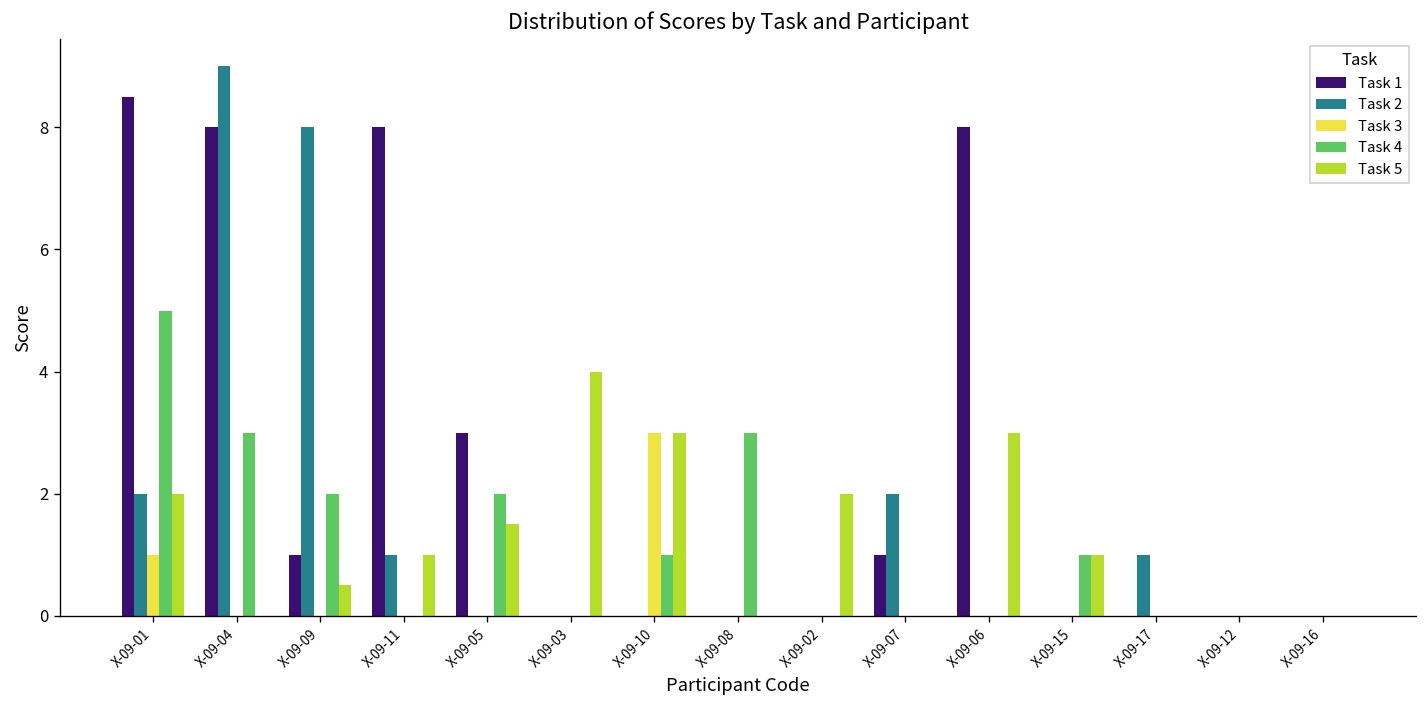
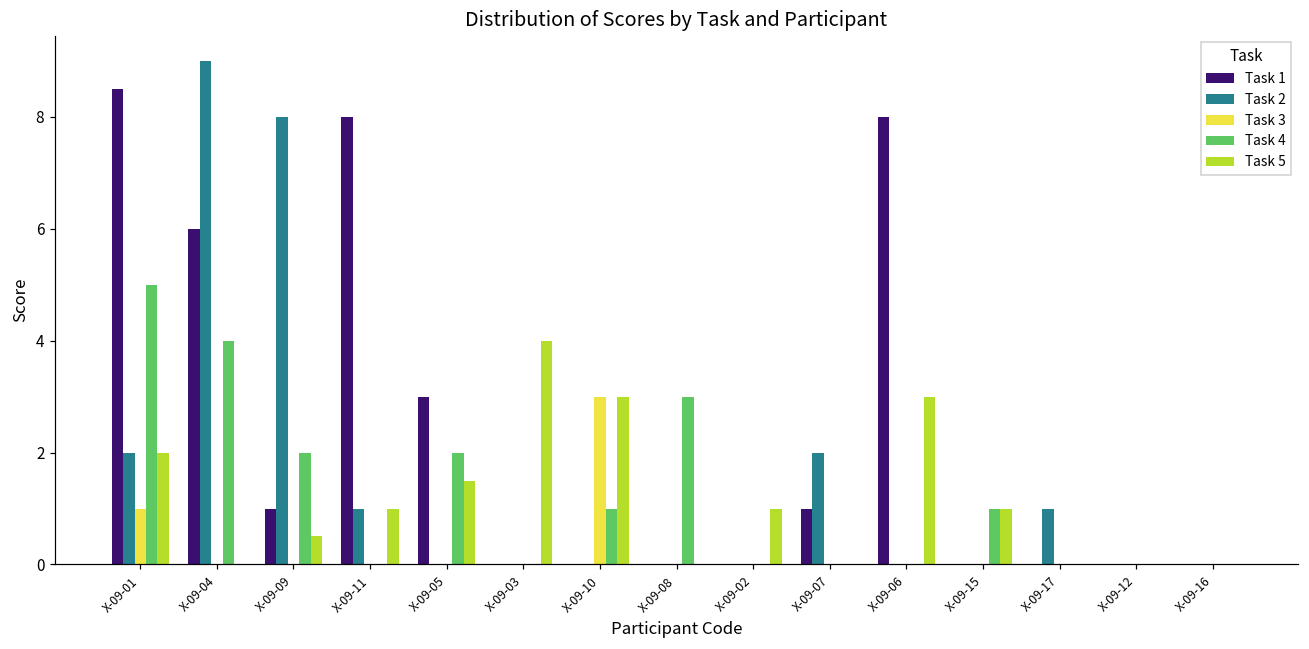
Task 1, Х-09-04: 8 -> 6
Task 4, Х-09-04: 3 -> 4
Task 5, Х-09-02: 2 -> 1
